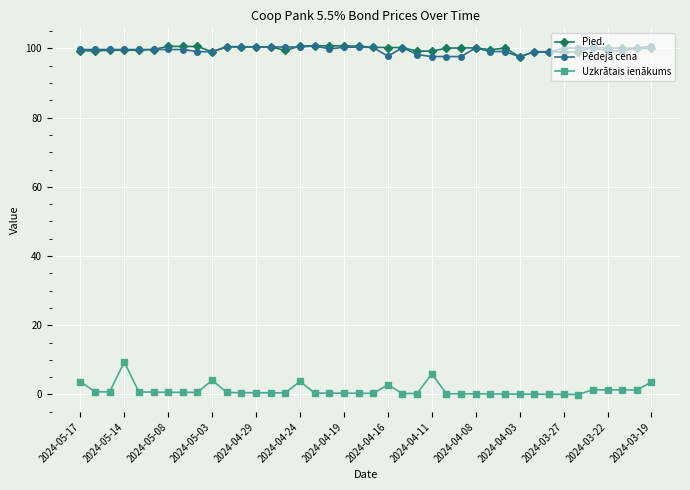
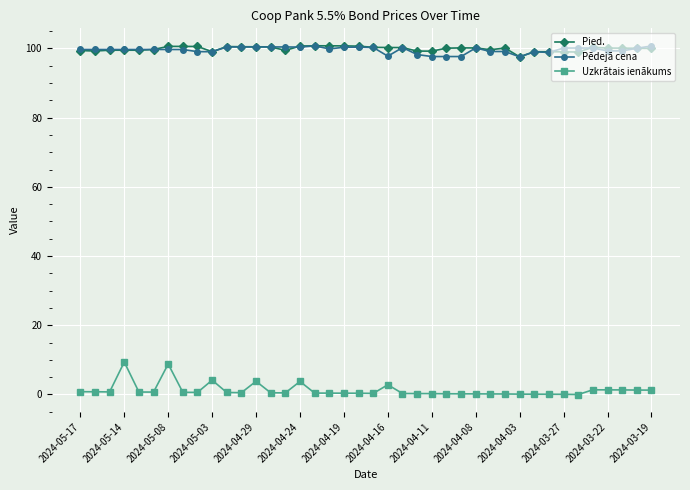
Uzkrātais ienākums, 2024-05-17: 4 -> 1
Uzkrātais ienākums, 2024-05-08: 1 -> 9
Uzkrātais ienākums, 2024-04-29: 0 -> 4
Uzkrātais ienākums, 2024-04-11: 6 -> 0
Uzkrātais ienākums, 2024-03-19: 4 -> 1
